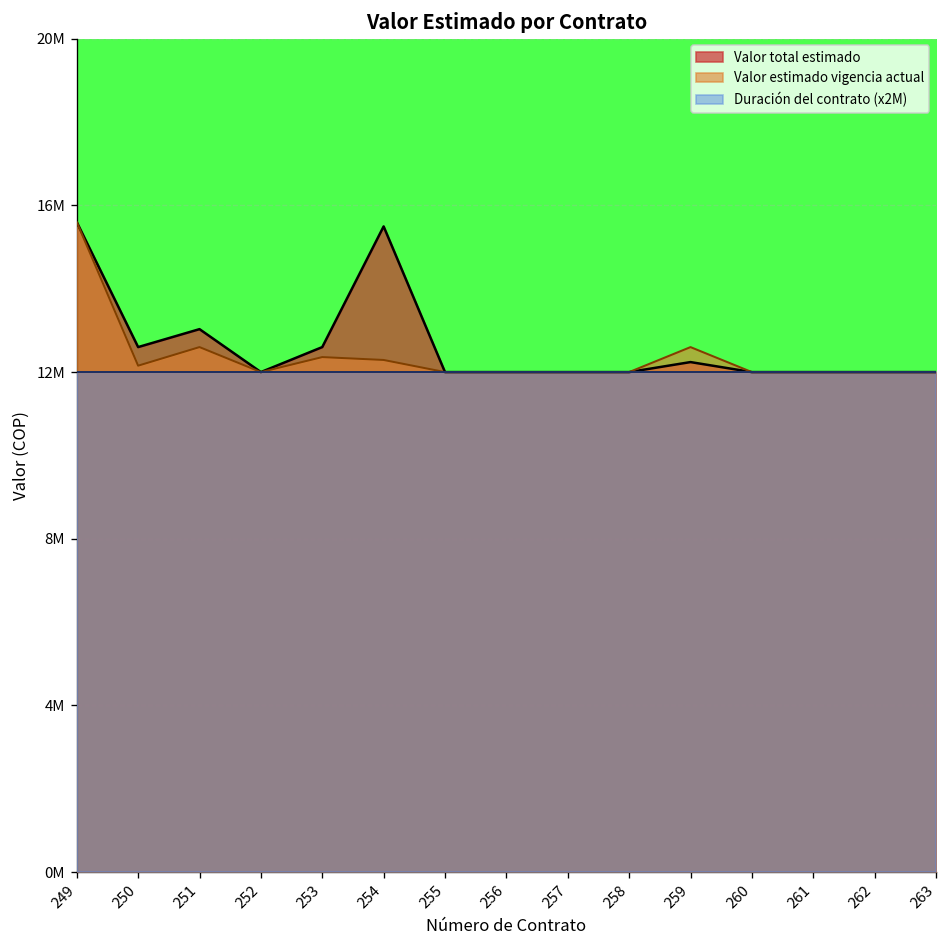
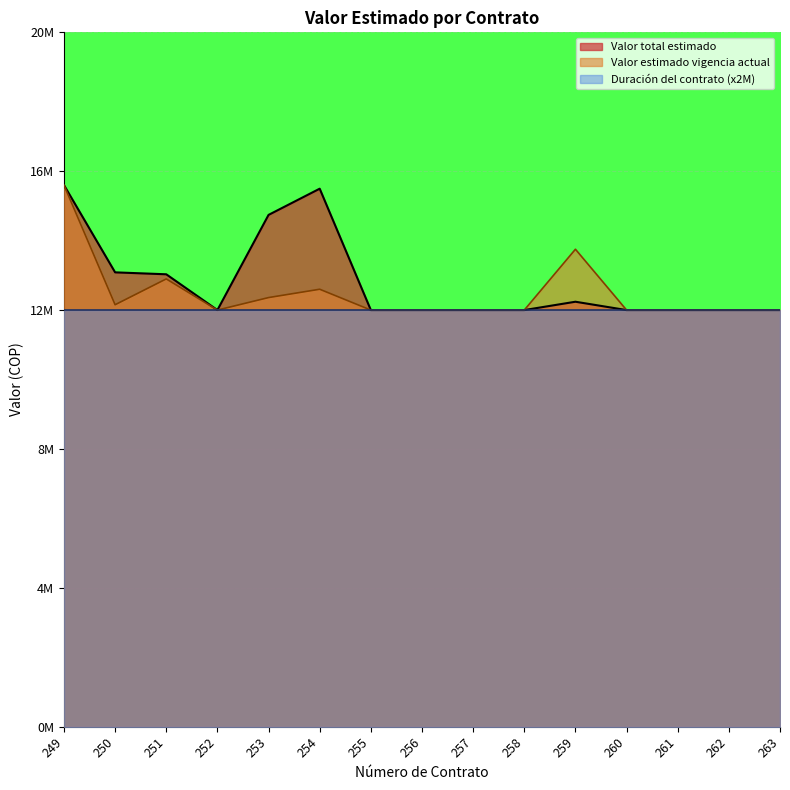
Valor total estimado, 250: 12600000 -> 13100000
Valor estimado vigencia actual, 251: 12600000 -> 12900000
Valor total estimado, 253: 12600000 -> 14700000
Valor estimado vigencia actual, 254: 12300000 -> 12600000
Valor estimado vigencia actual, 259: 12600000 -> 13800000
